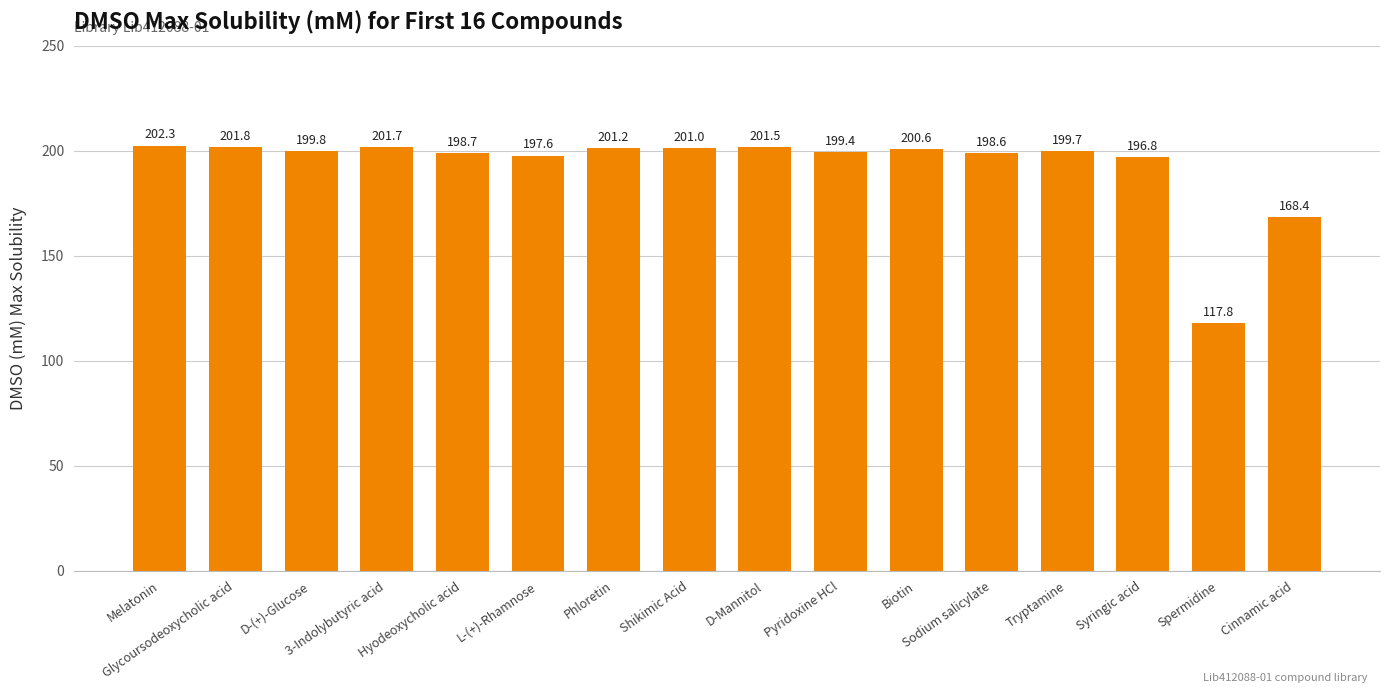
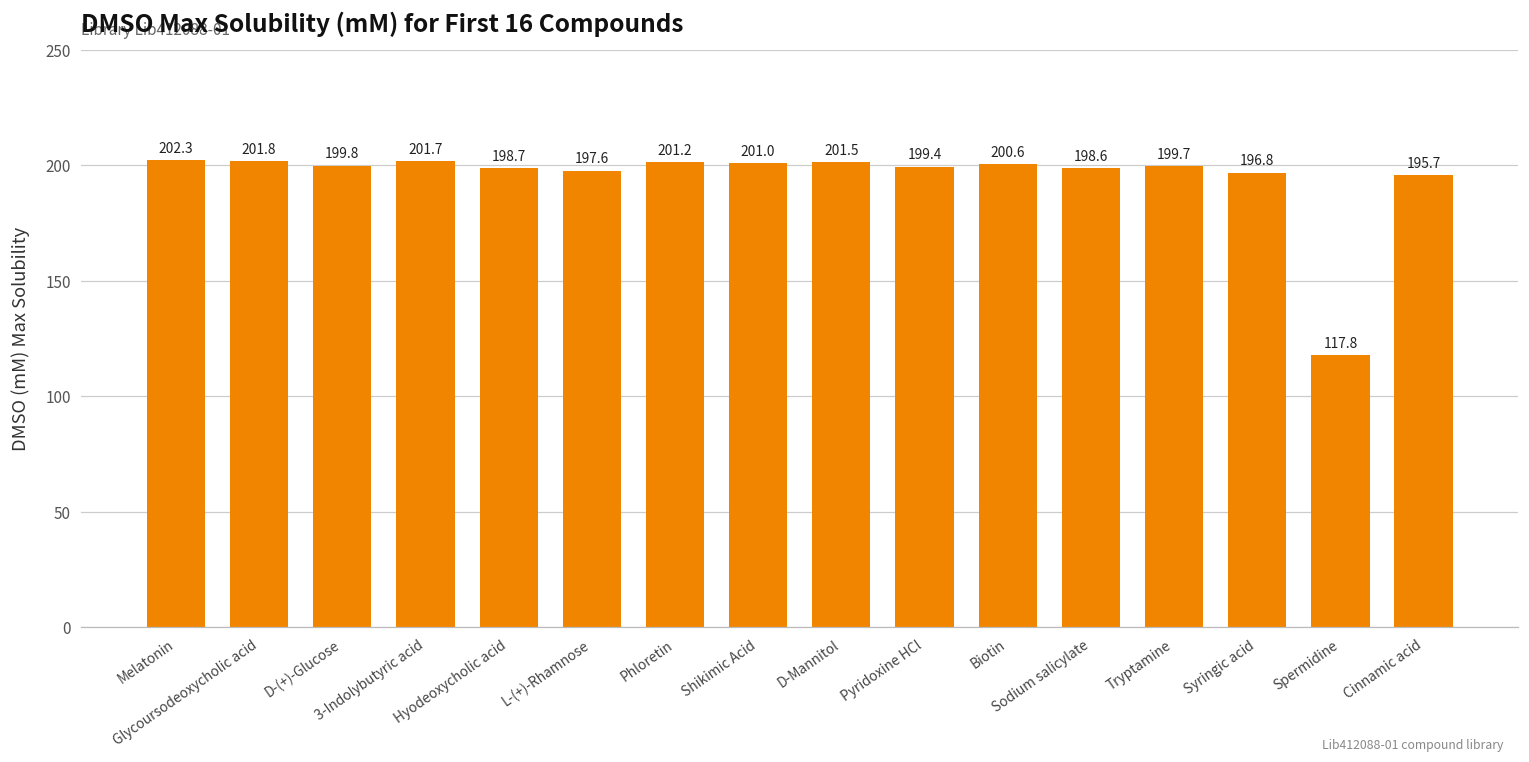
Cinnamic acid: 168.4 -> 195.7
